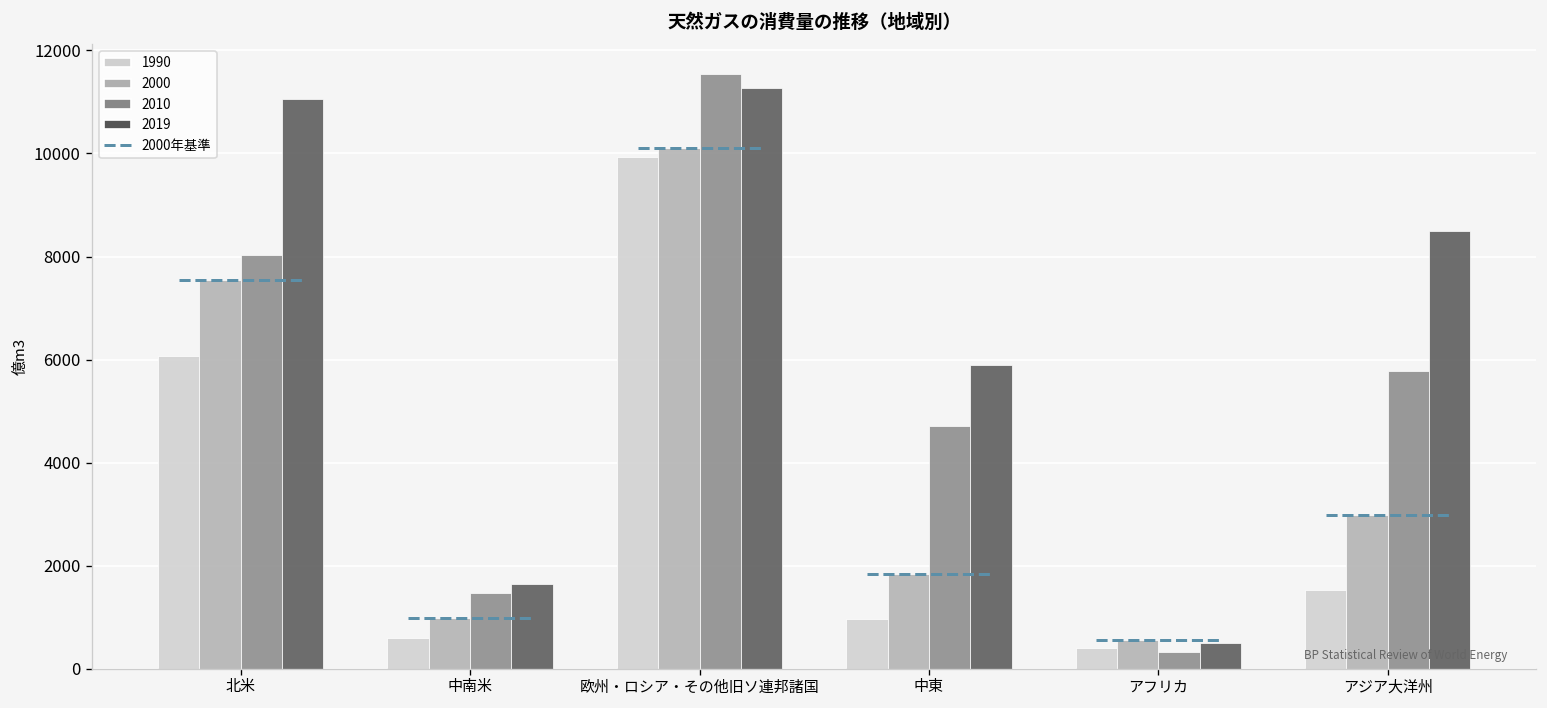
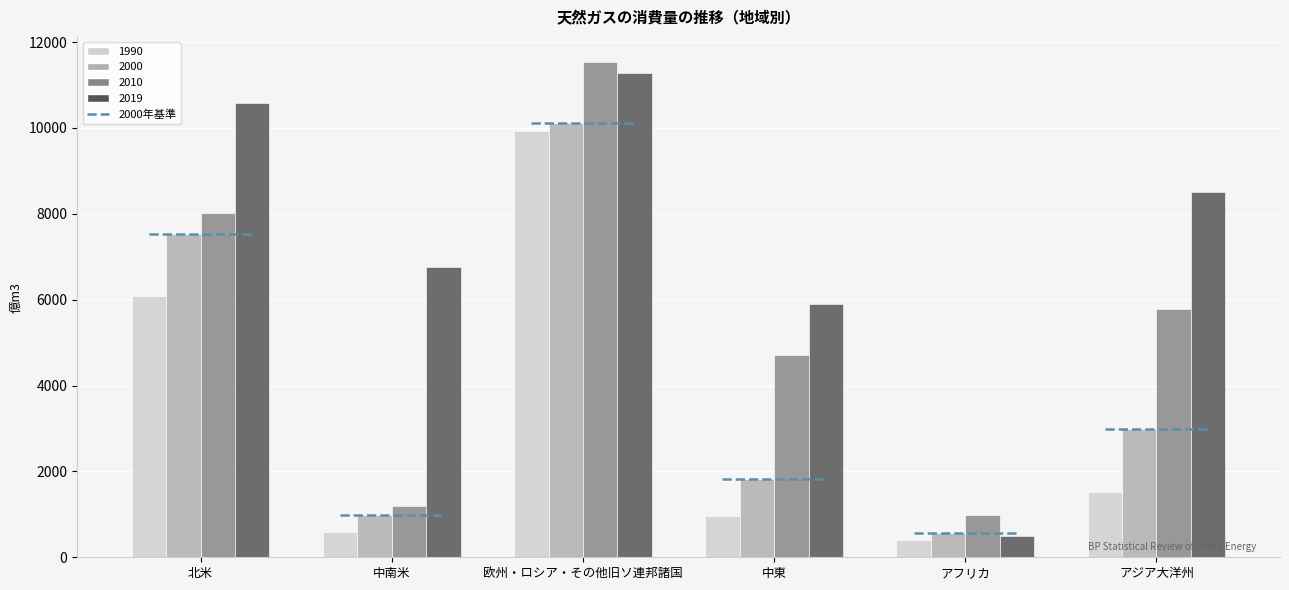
2019, 北米: 11100 -> 10600
2010, 中南米: 1500 -> 1200
2019, 中南米: 1700 -> 6800
2010, アフリカ: 300 -> 1000
